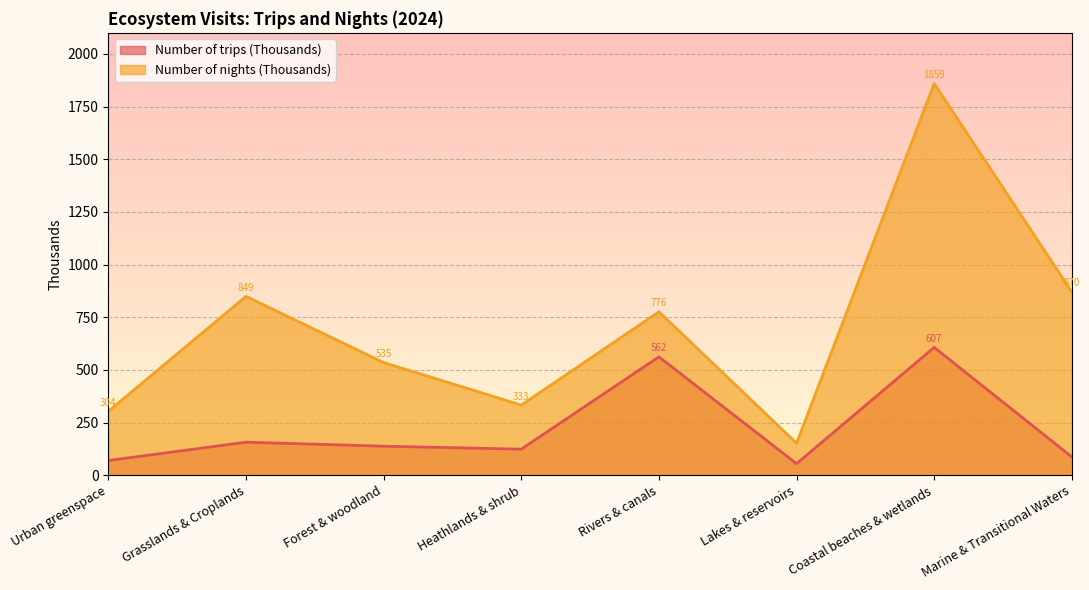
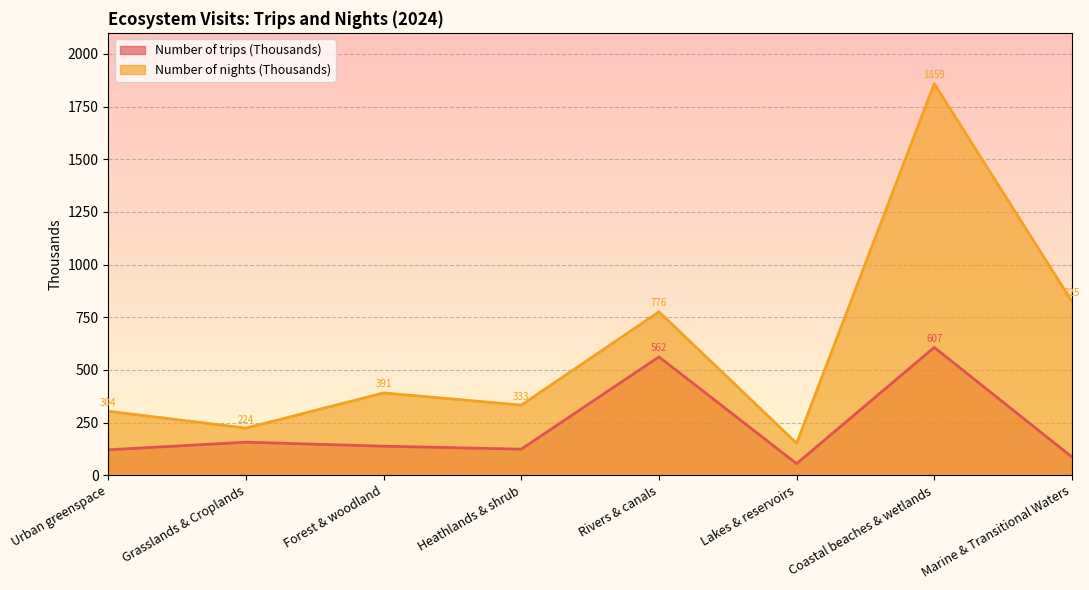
Number of trips (Thousands), Urban greenspace: 70 -> 120
Number of nights (Thousands), Grasslands & Croplands: 849 -> 224
Number of nights (Thousands), Forest & woodland: 535 -> 391
Number of nights (Thousands), Marine & Transitional Waters: 870 -> 825
